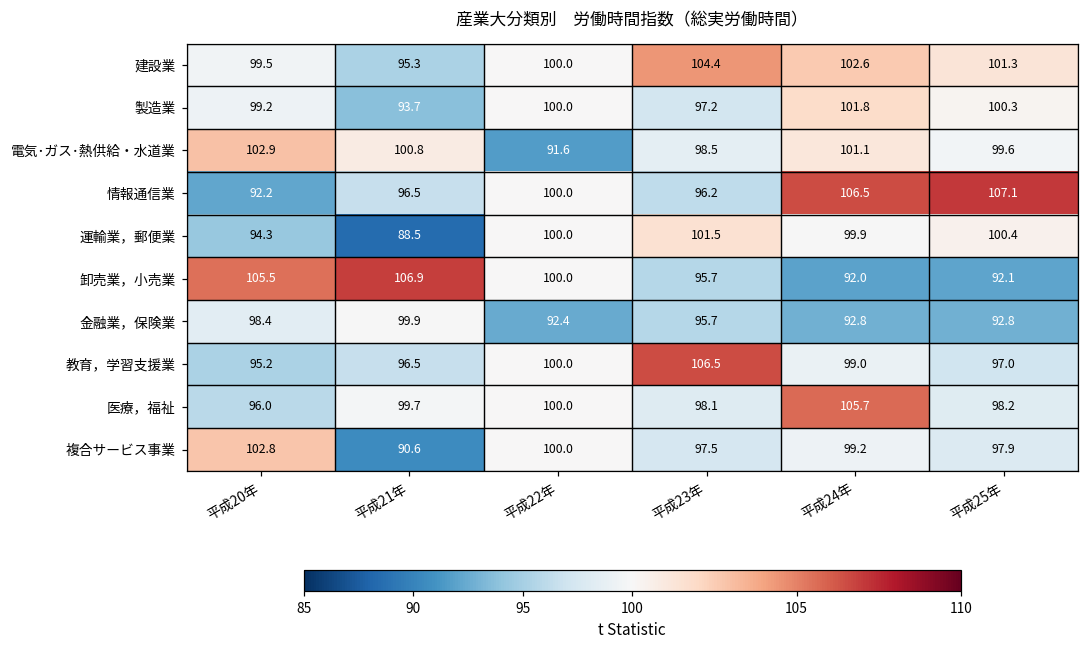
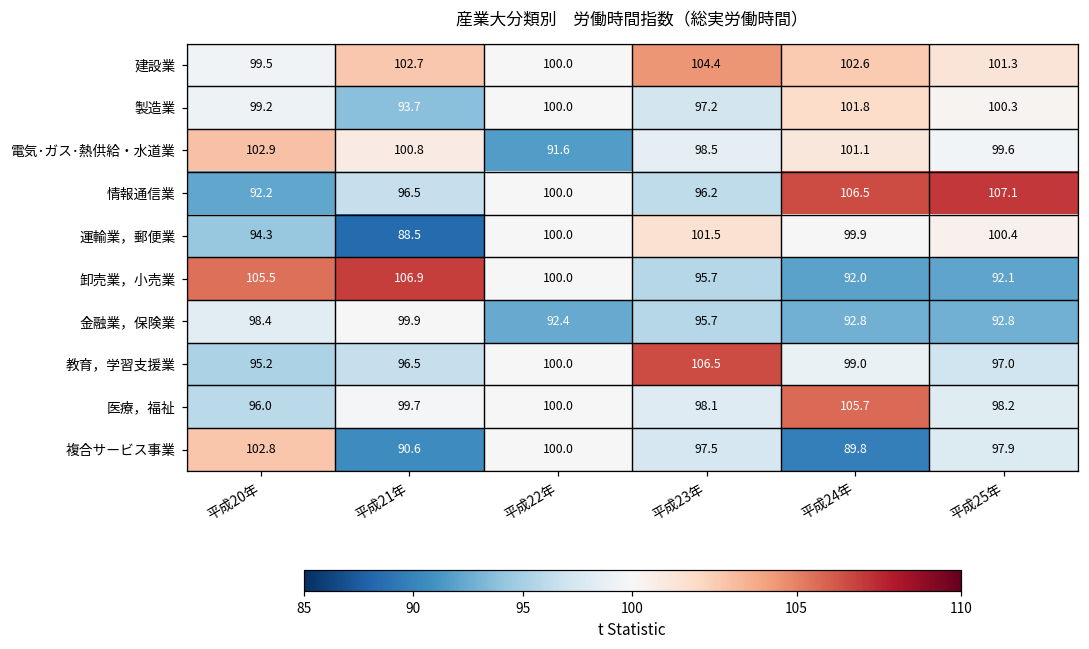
建設業, 平成21年: 95.3 -> 102.7
複合サービス事業, 平成24年: 99.2 -> 89.8
